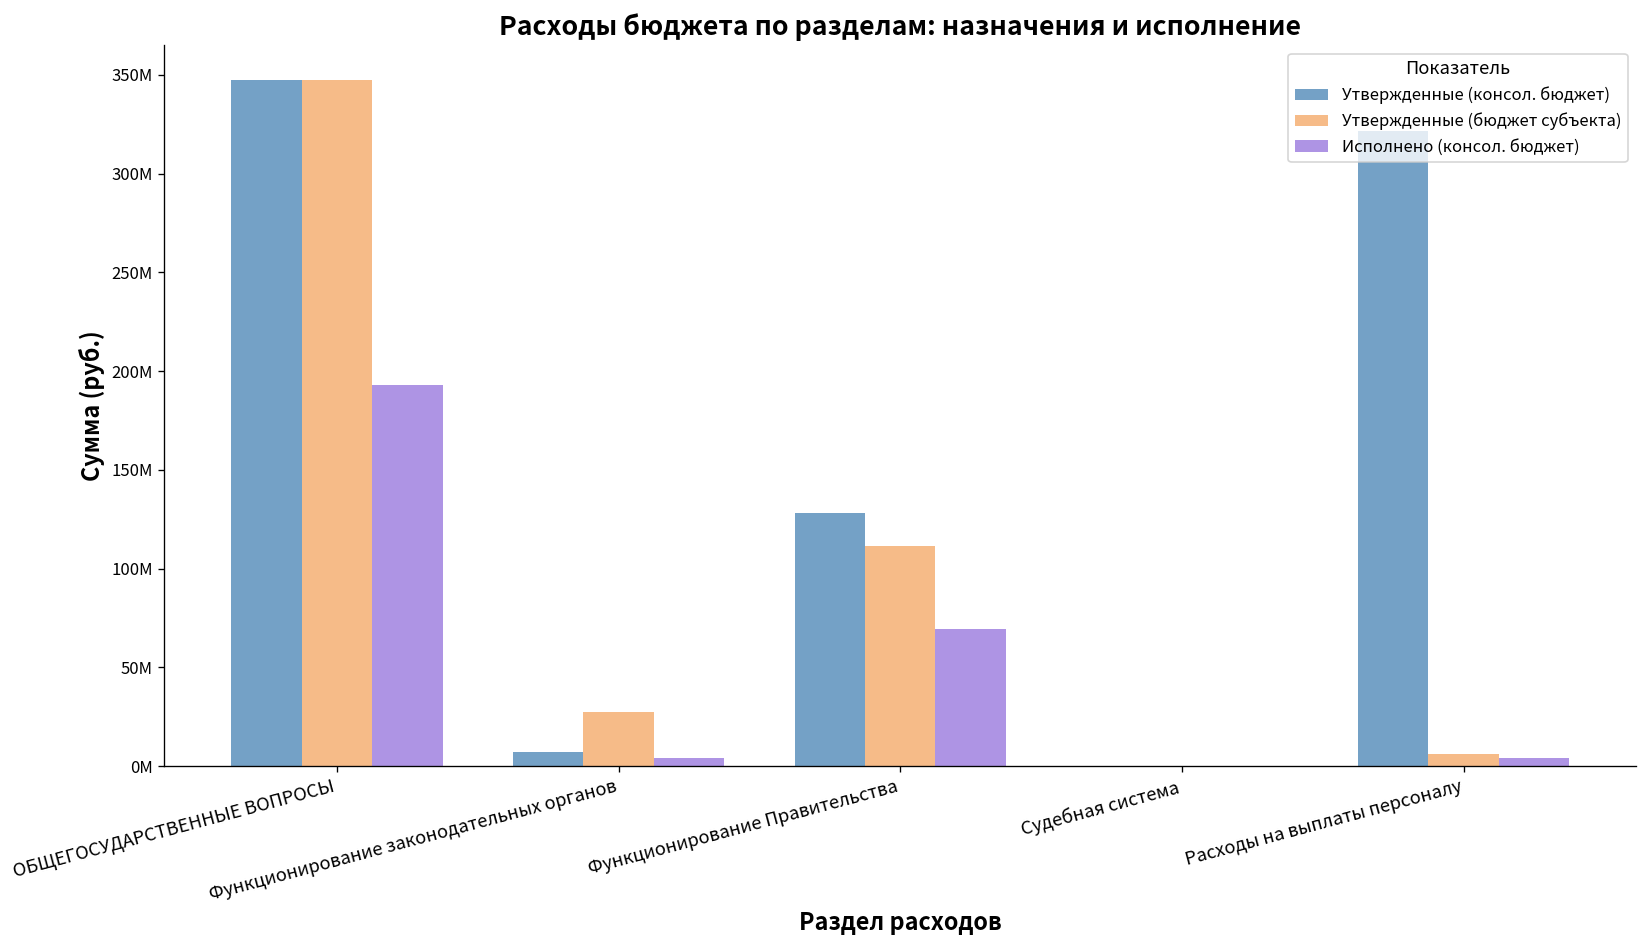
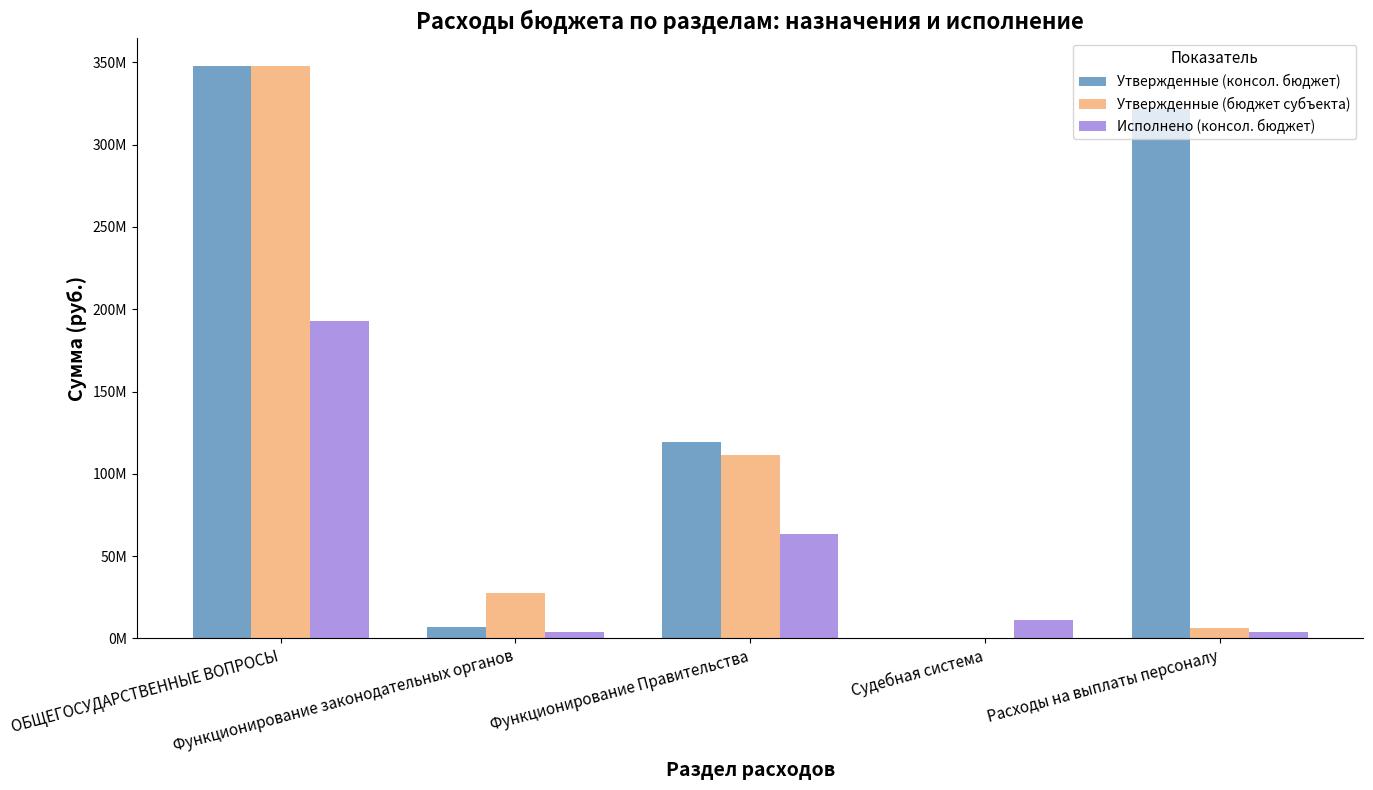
Утвержденные (консол. бюджет), Функционирование Правительства: 128000000 -> 119000000
Исполнено (консол. бюджет), Функционирование Правительства: 69000000 -> 64000000
Исполнено (консол. бюджет), Судебная система: 0 -> 11000000
